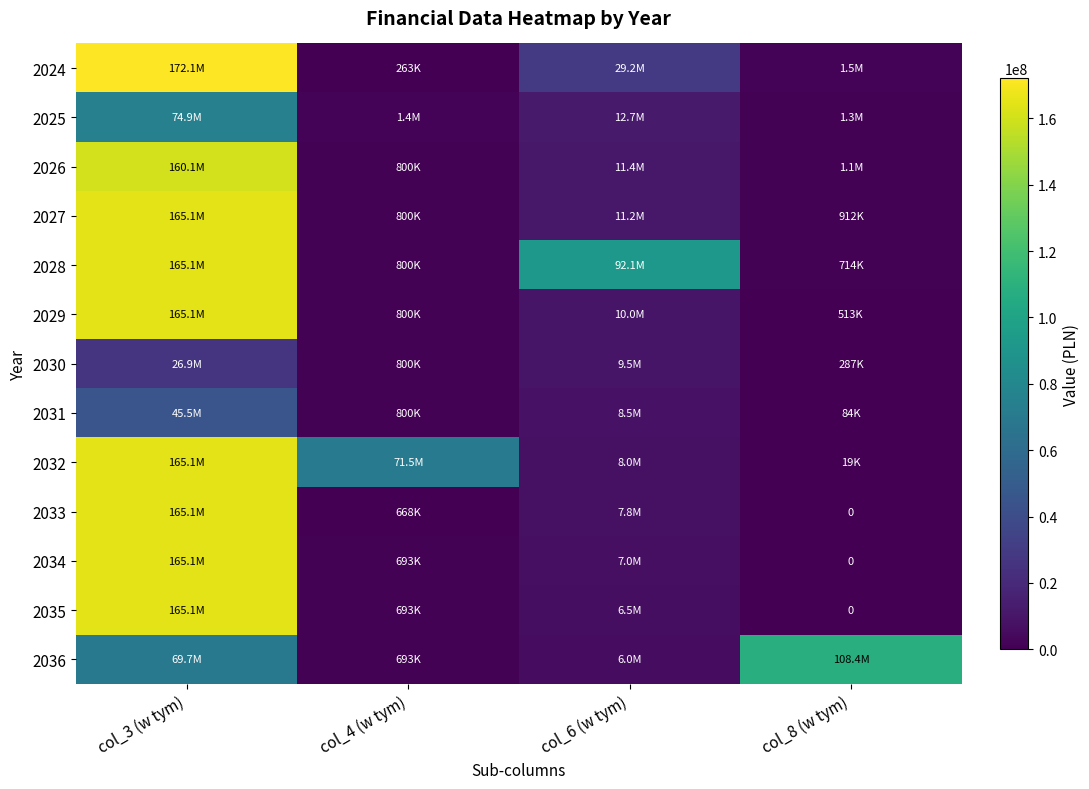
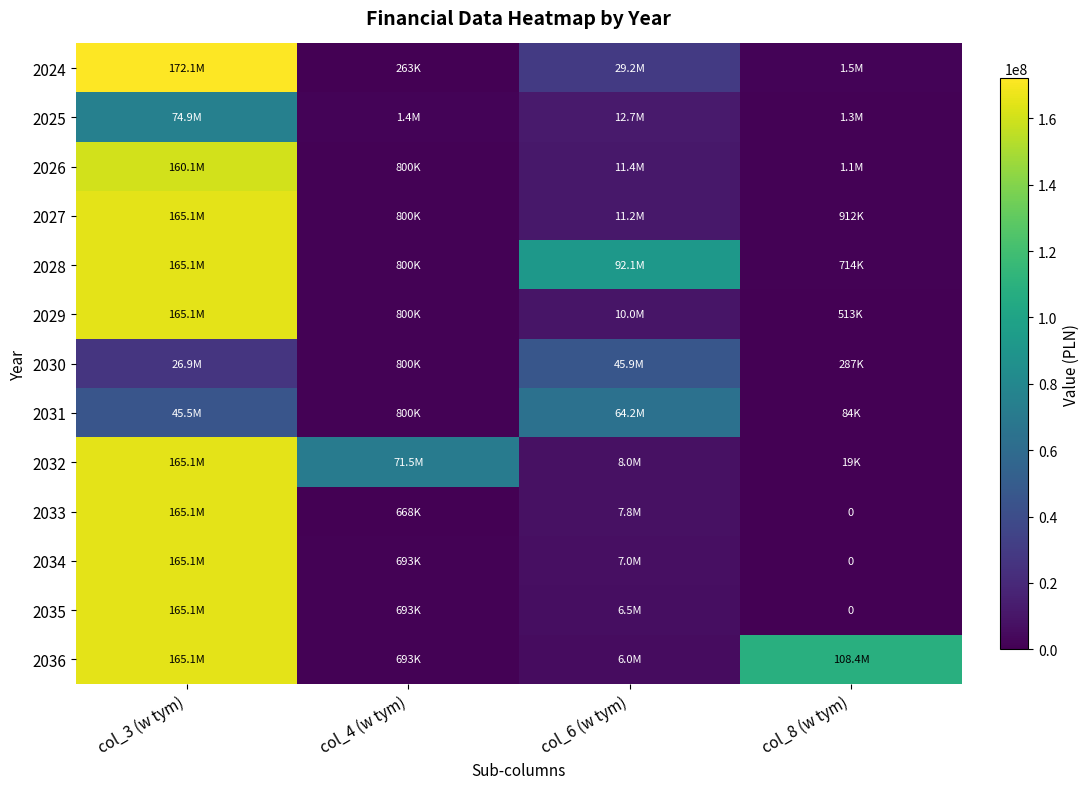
2030, col_6 (w tym): 9.5M -> 45.9M
2031, col_6 (w tym): 8.5M -> 64.2M
2036, col_3 (w tym): 69.7M -> 165.1M
